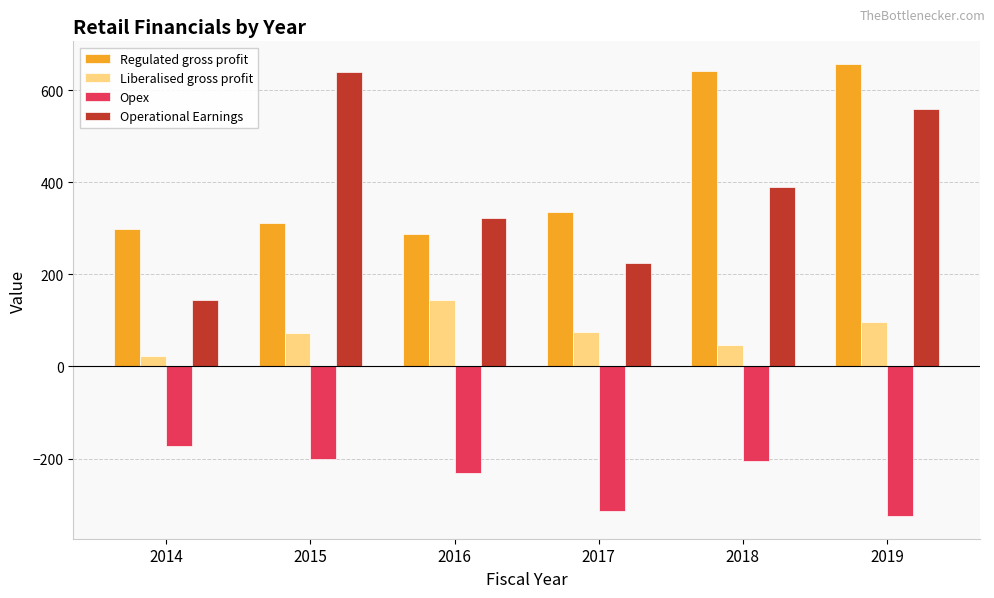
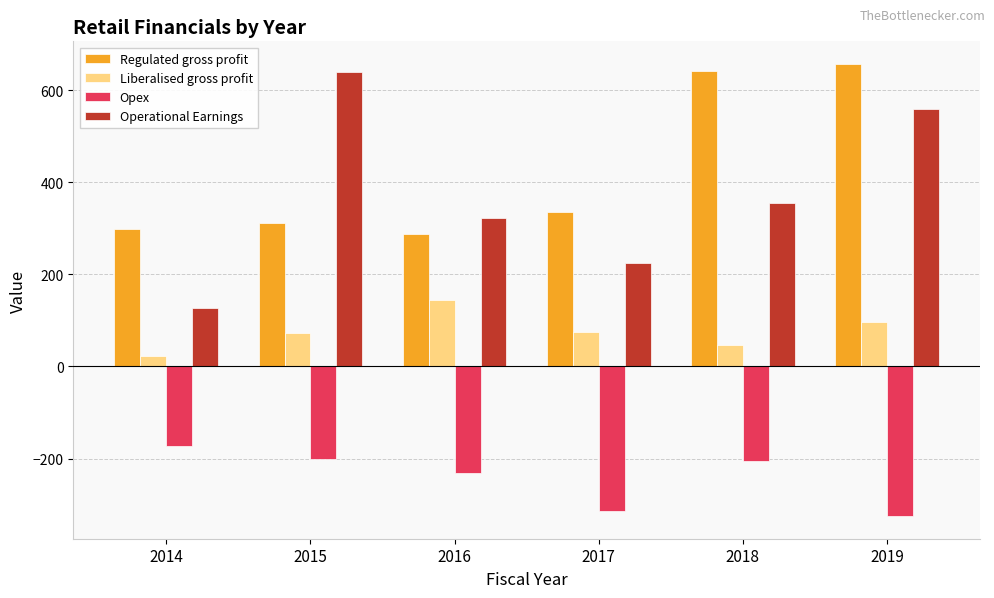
Operational Earnings, 2014: 150 -> 130
Operational Earnings, 2018: 390 -> 360
